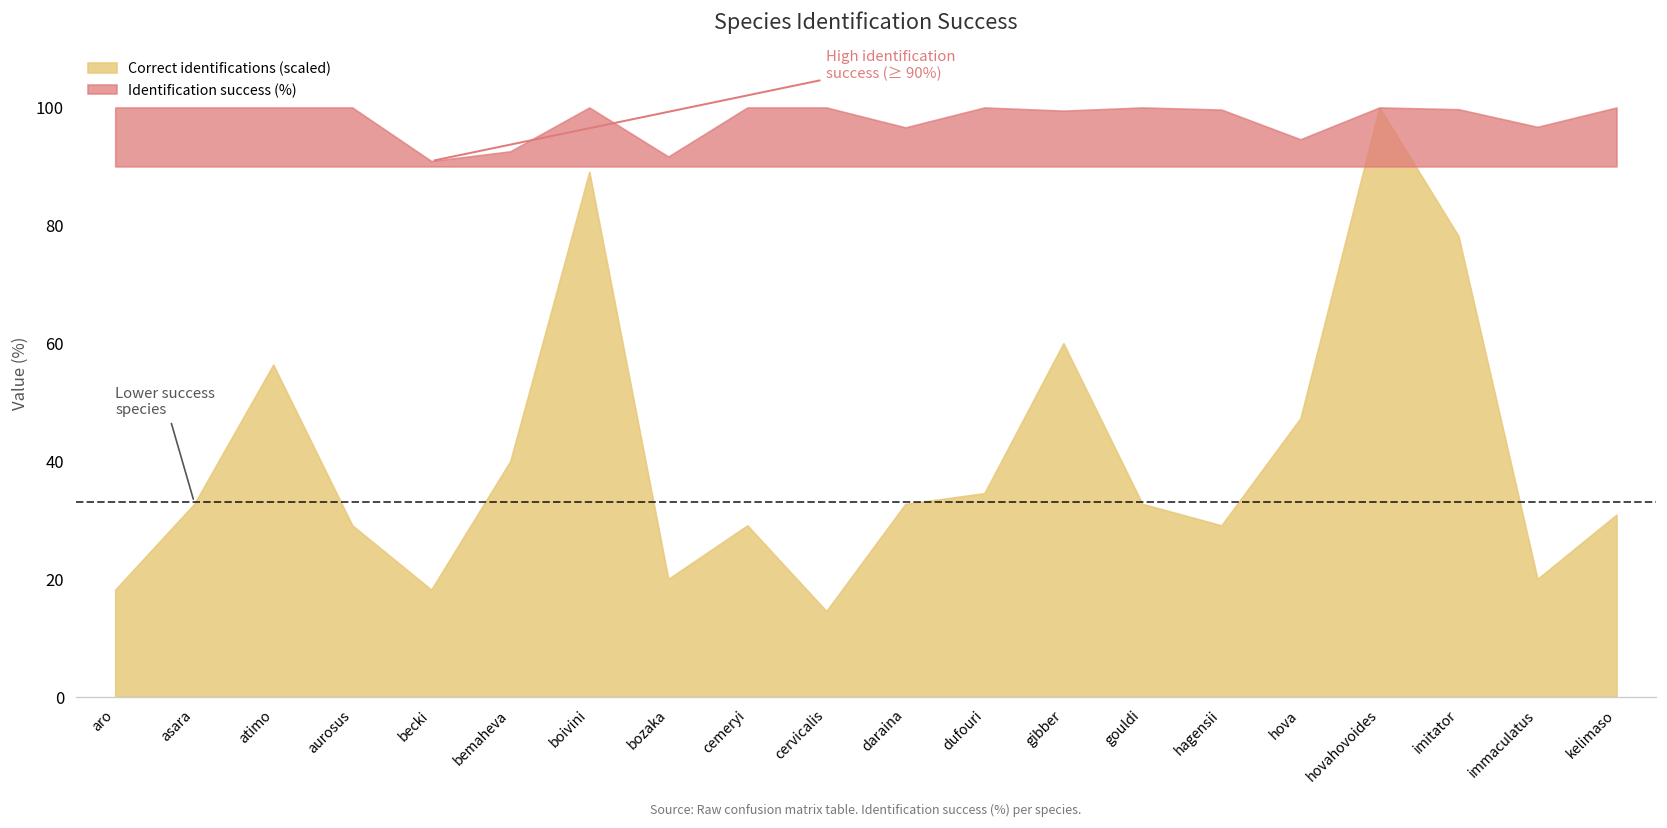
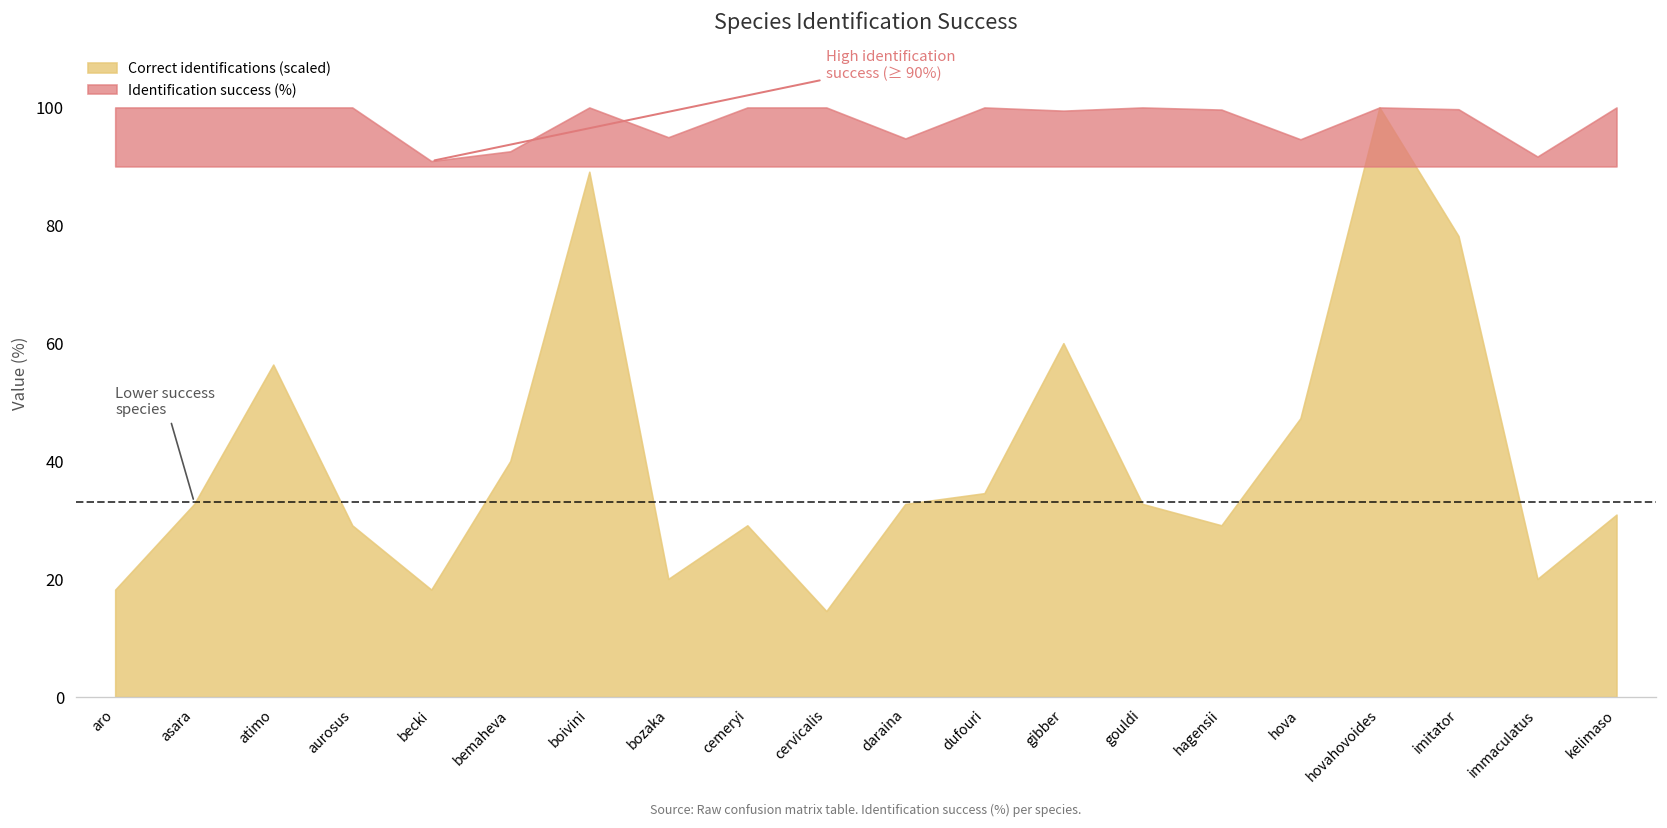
Identification success (%), bozaka: 92 -> 95
Identification success (%), daraina: 97 -> 95
Identification success (%), immaculatus: 97 -> 92
